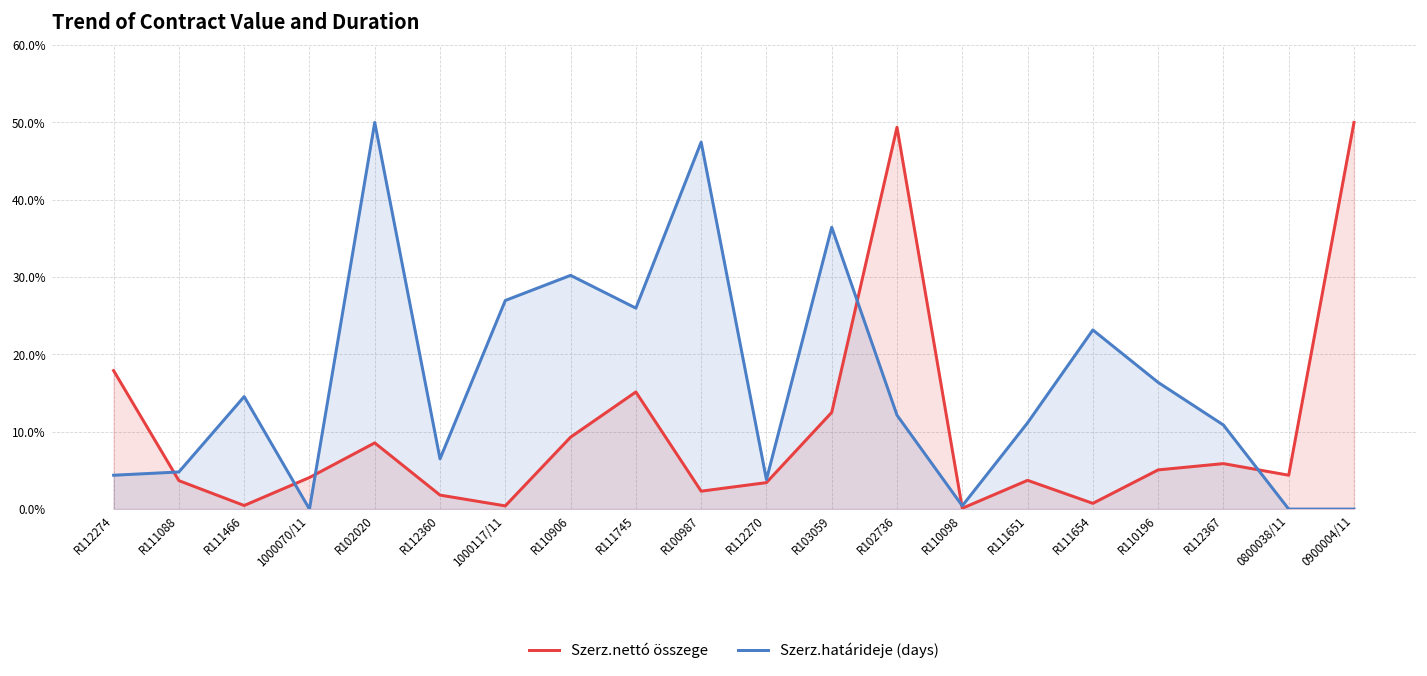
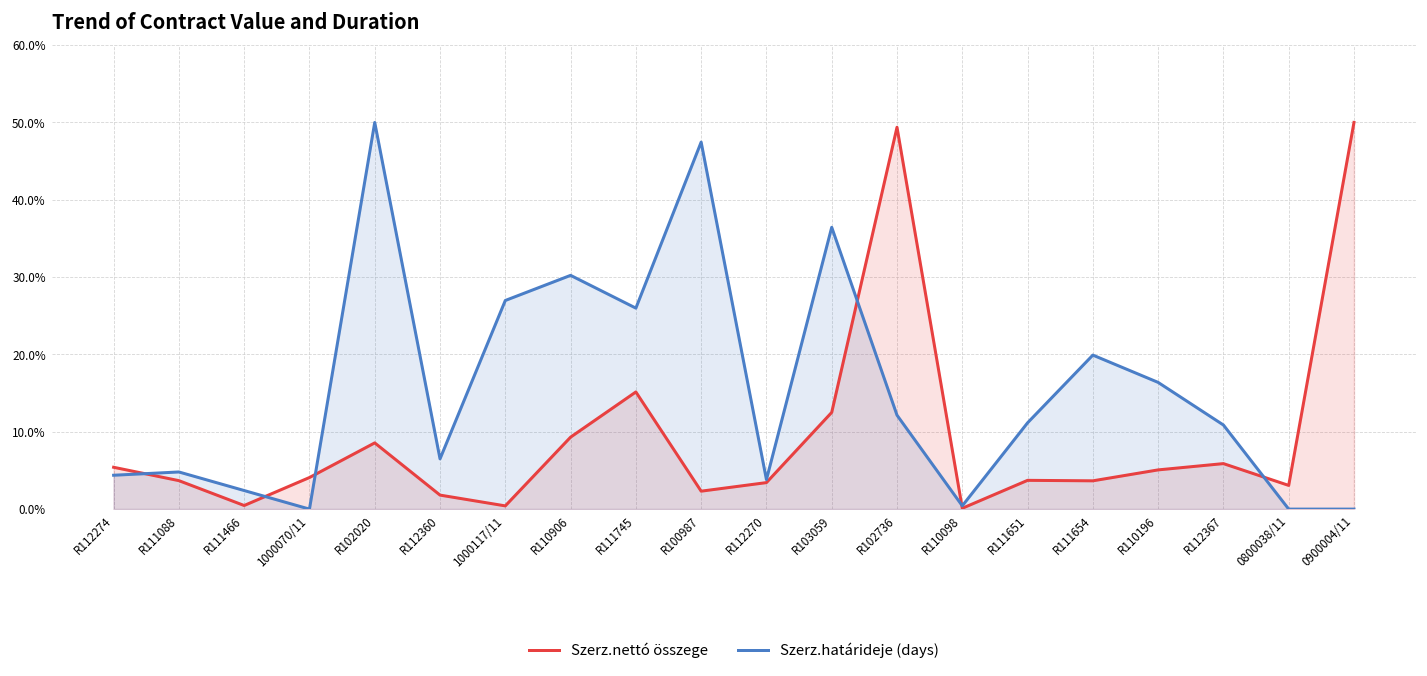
Szerz.nettó összege, R112274: 18% -> 5%
Szerz.határideje (days), R111466: 15% -> 2%
Szerz.nettó összege, R111654: 1% -> 4%
Szerz.határideje (days), R111654: 23% -> 20%
Szerz.nettó összege, 0800038/11: 4% -> 3%
